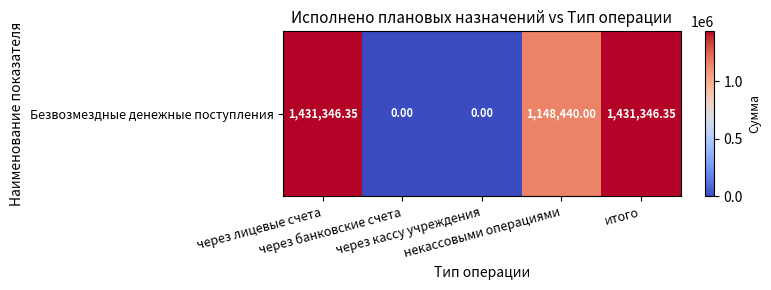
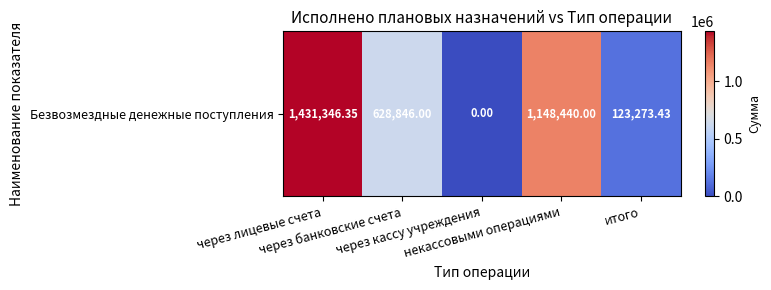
Безвозмездные денежные поступления, через банковские счета: 0.00 -> 628,846.00
Безвозмездные денежные поступления, итого: 1,431,346.35 -> 123,273.43
